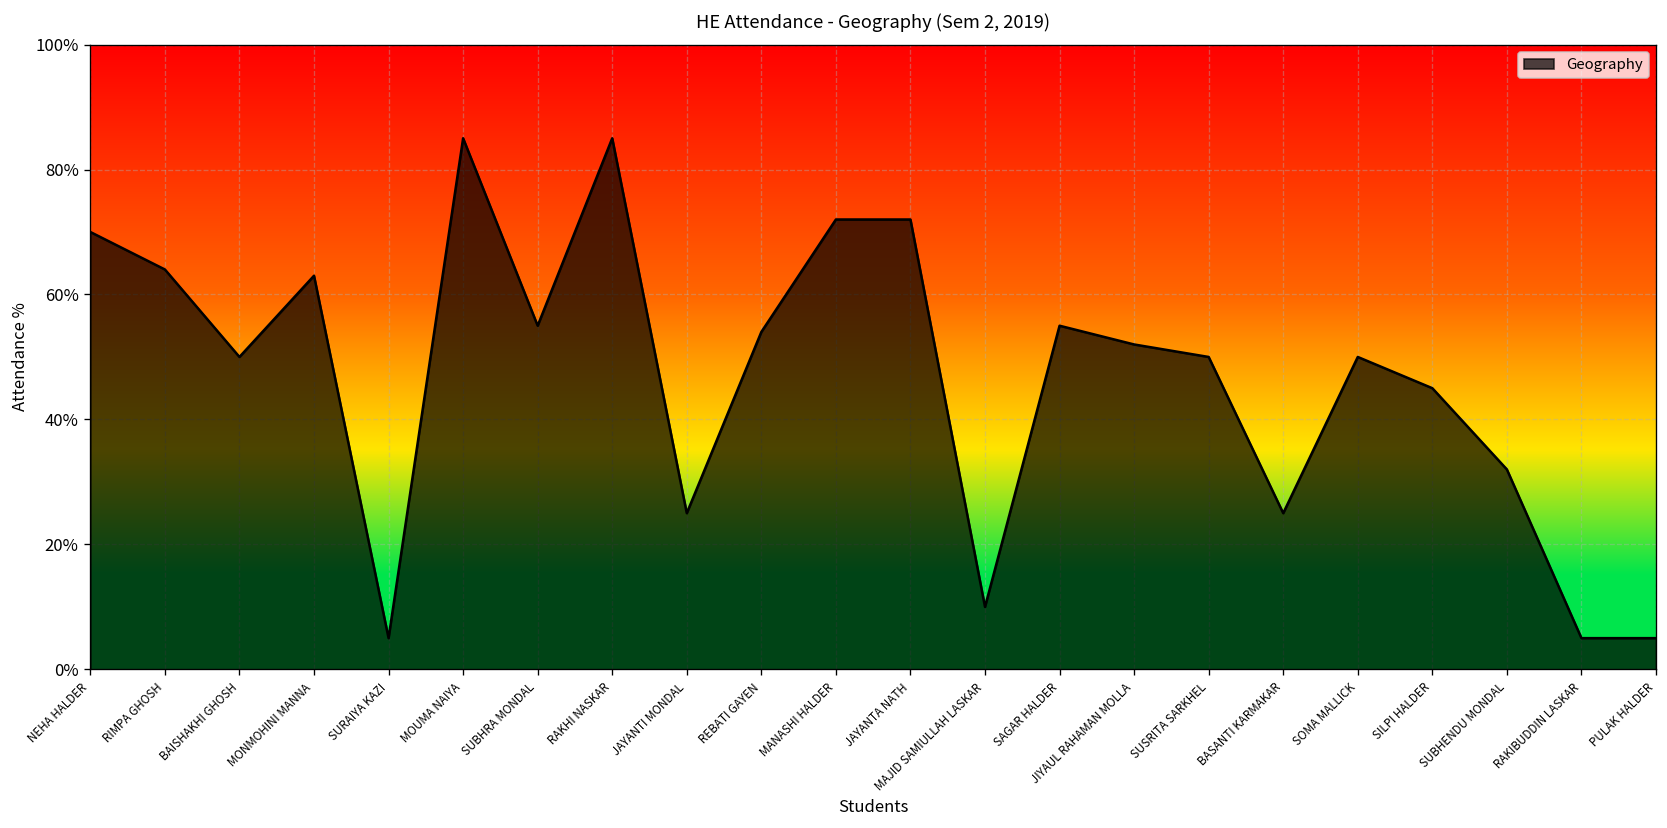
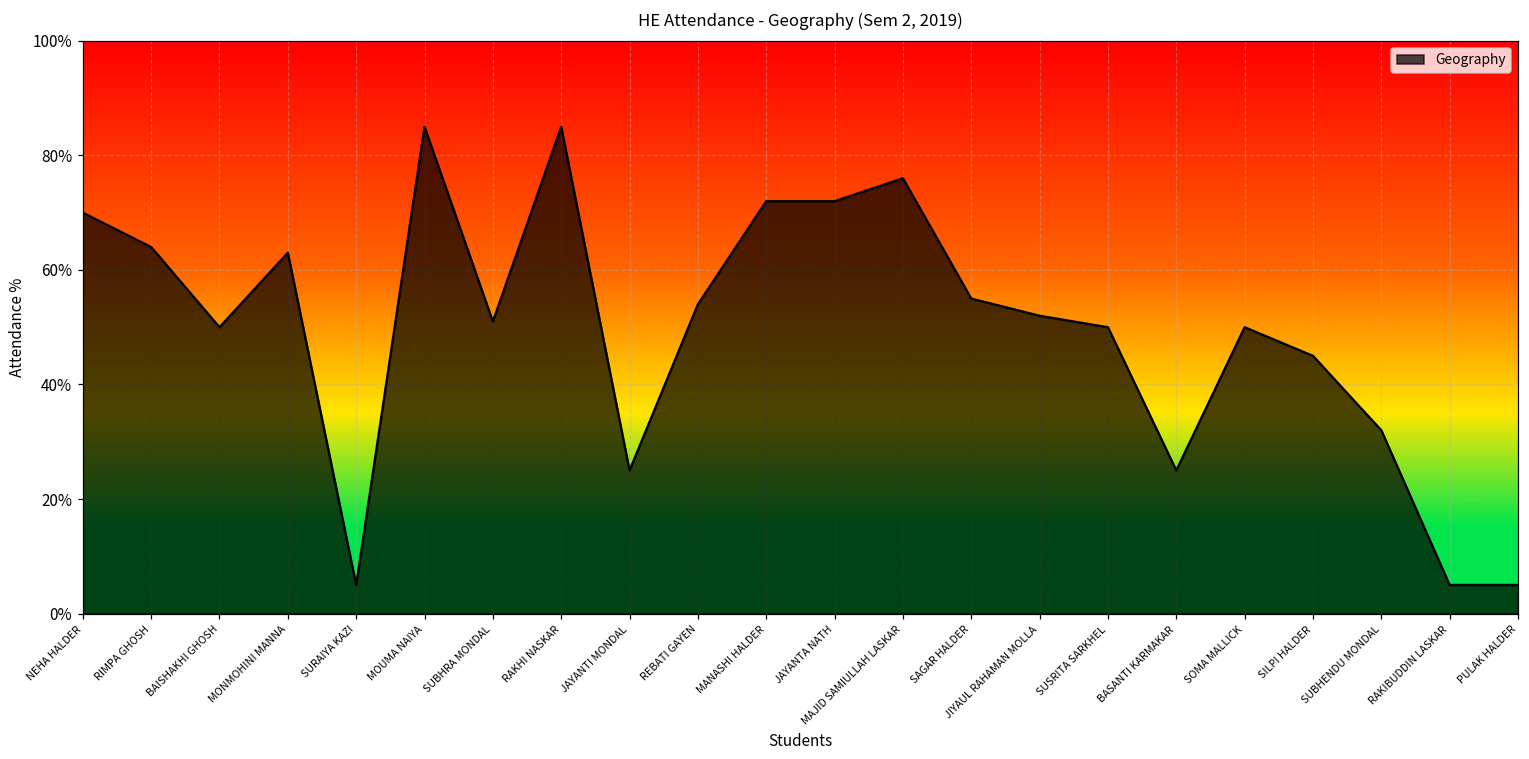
SUBHRA MONDAL: 55% -> 51%
MAJID SAMIULLAH LASKAR: 10% -> 76%
